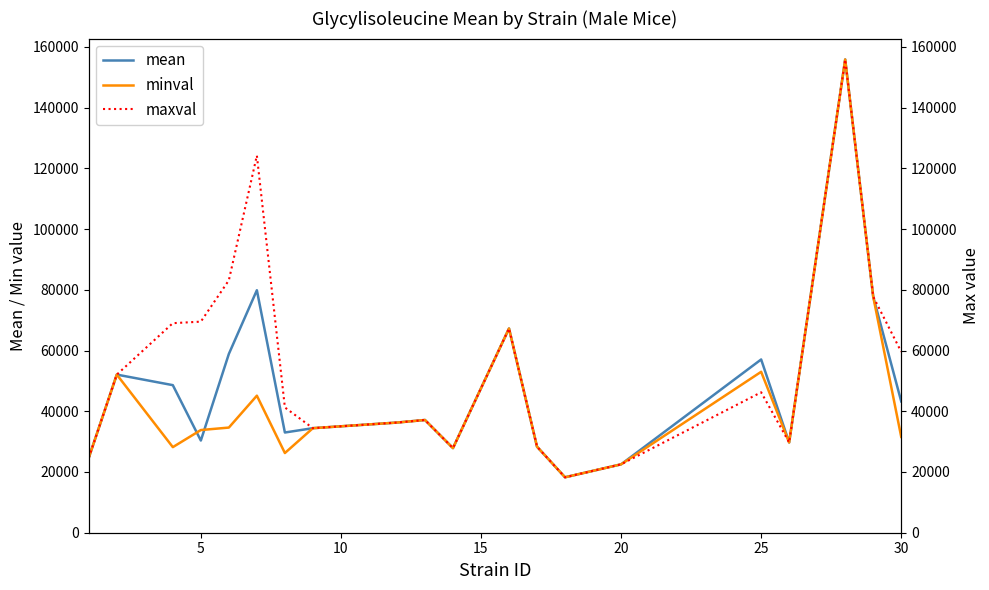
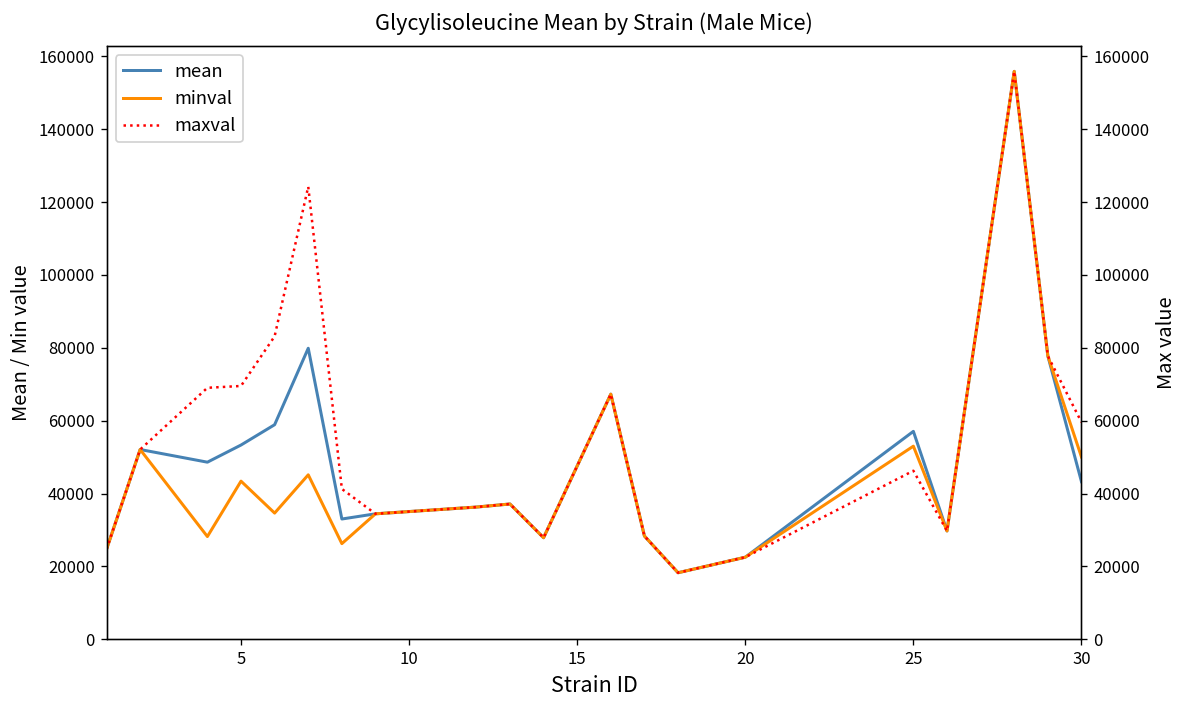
mean, 5: 30000 -> 53000
minval, 5: 34000 -> 43000
minval, 30: 32000 -> 50000
